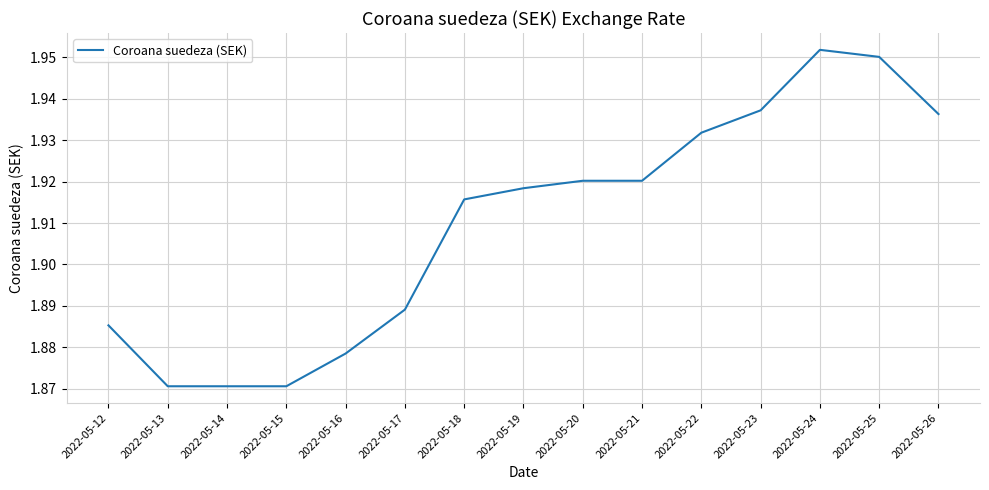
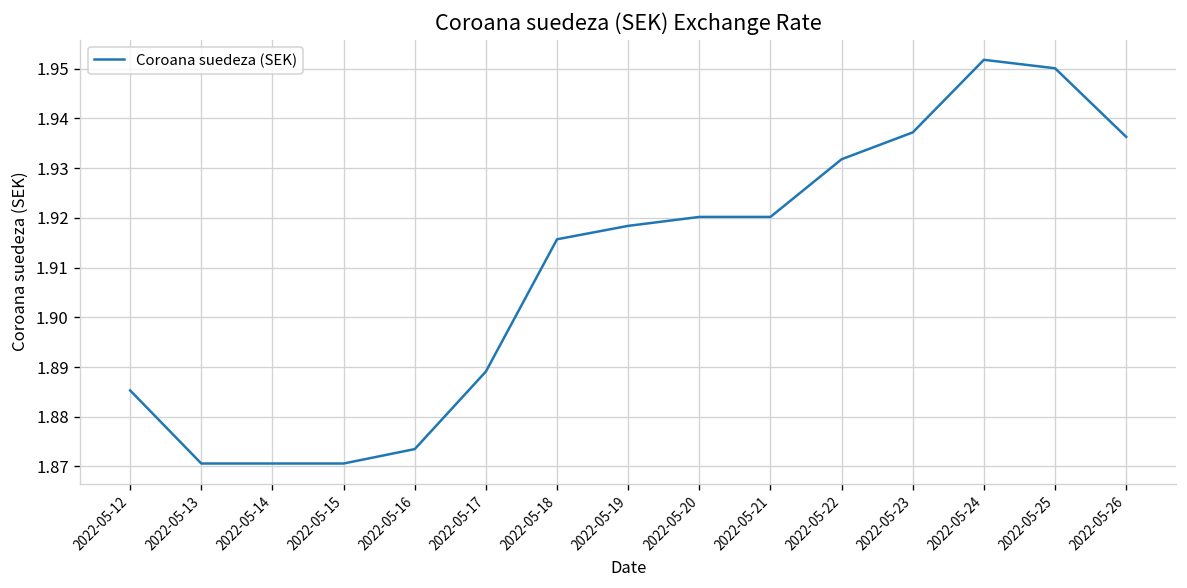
2022-05-16: 1.879 -> 1.874
